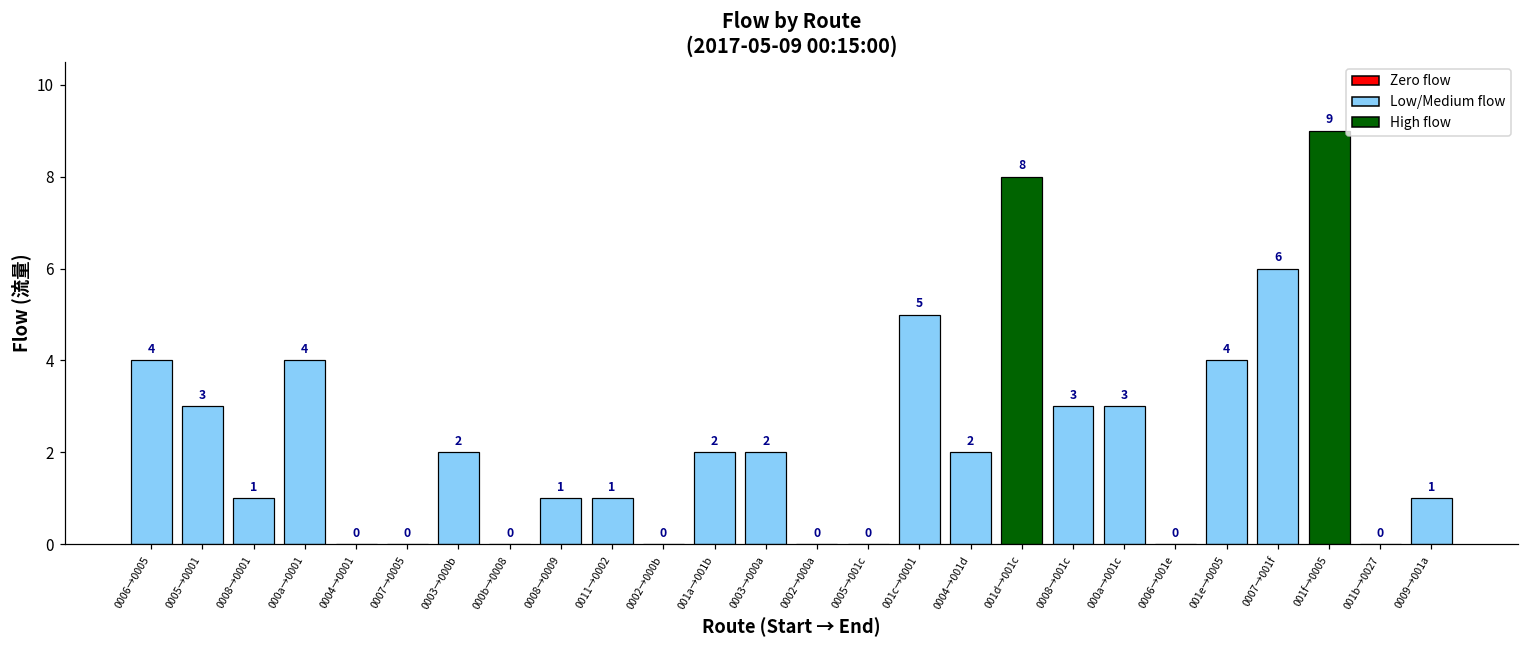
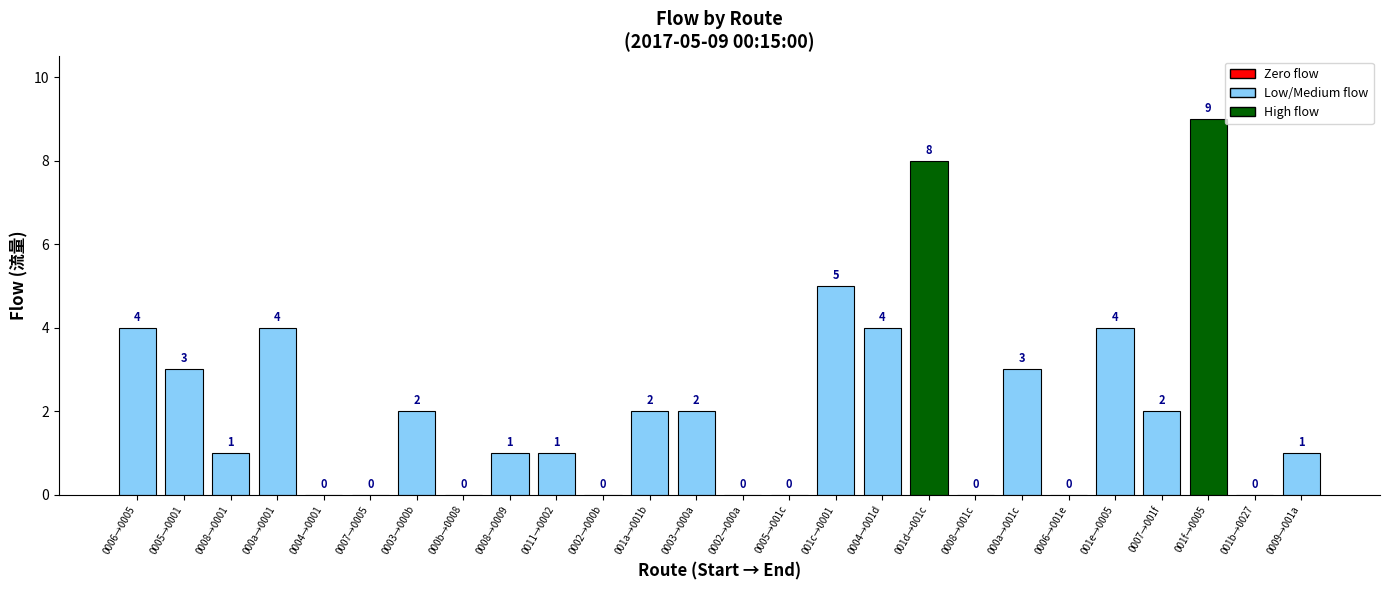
0004→001d: 2 -> 4
0008→001c: 3 -> 0
0007→001f: 6 -> 2
